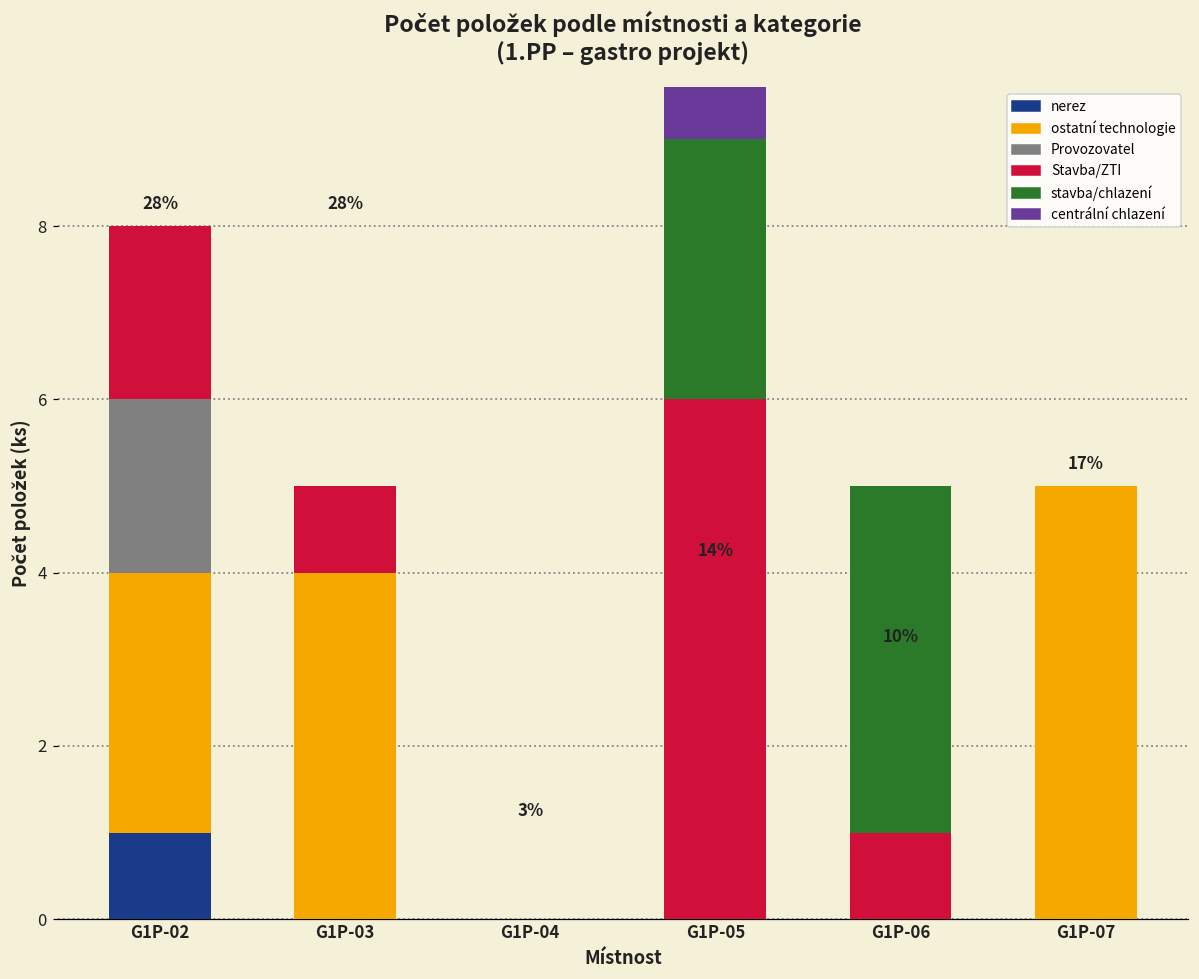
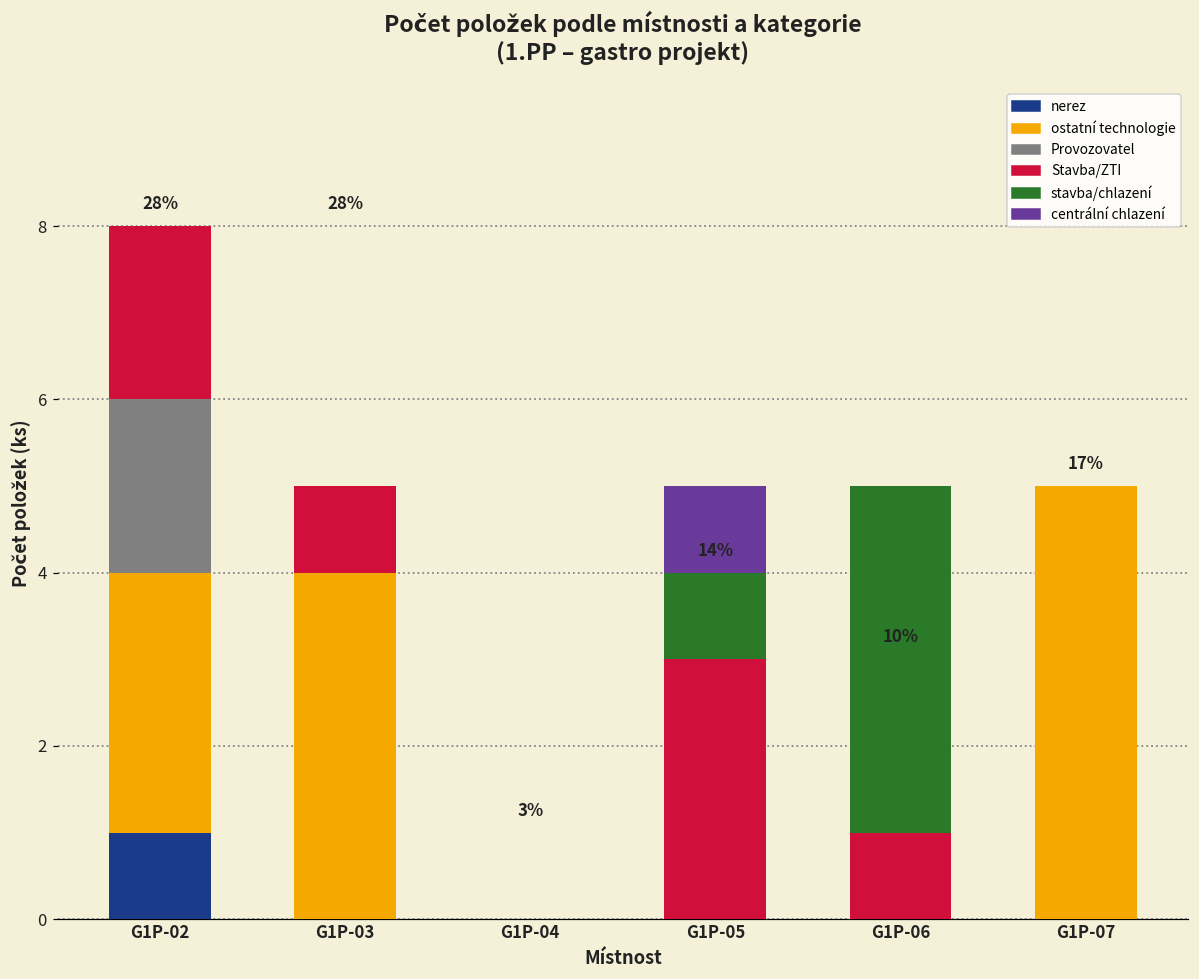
Stavba/ZTI, G1P-05: 6 -> 3
stavba/chlazení, G1P-05: 3 -> 1
